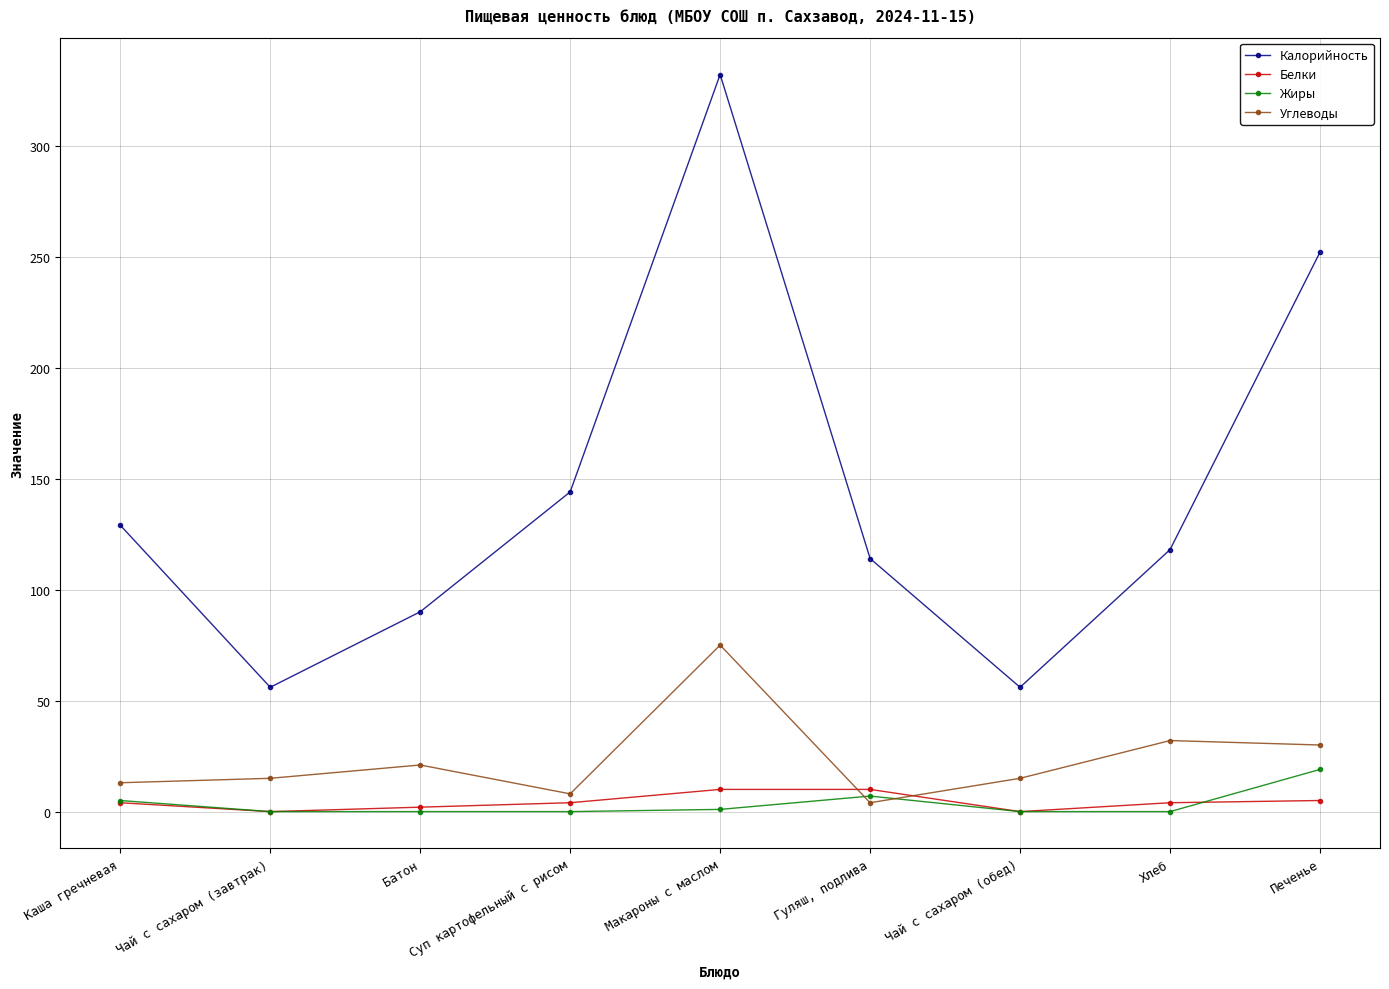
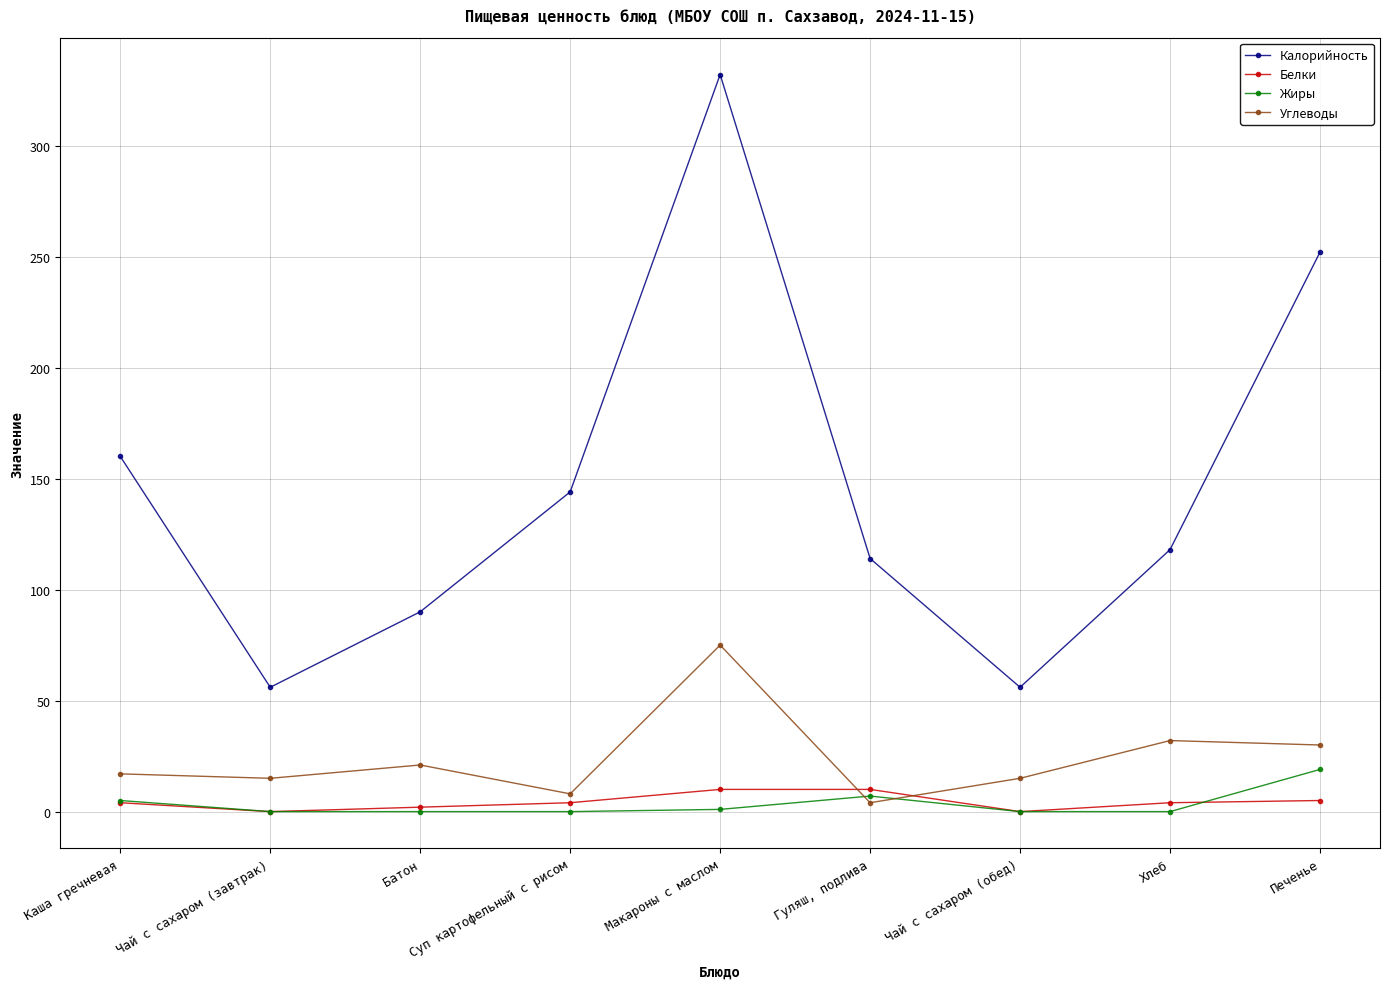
Калорийность, Каша гречневая: 129 -> 160
Углеводы, Каша гречневая: 13 -> 17
